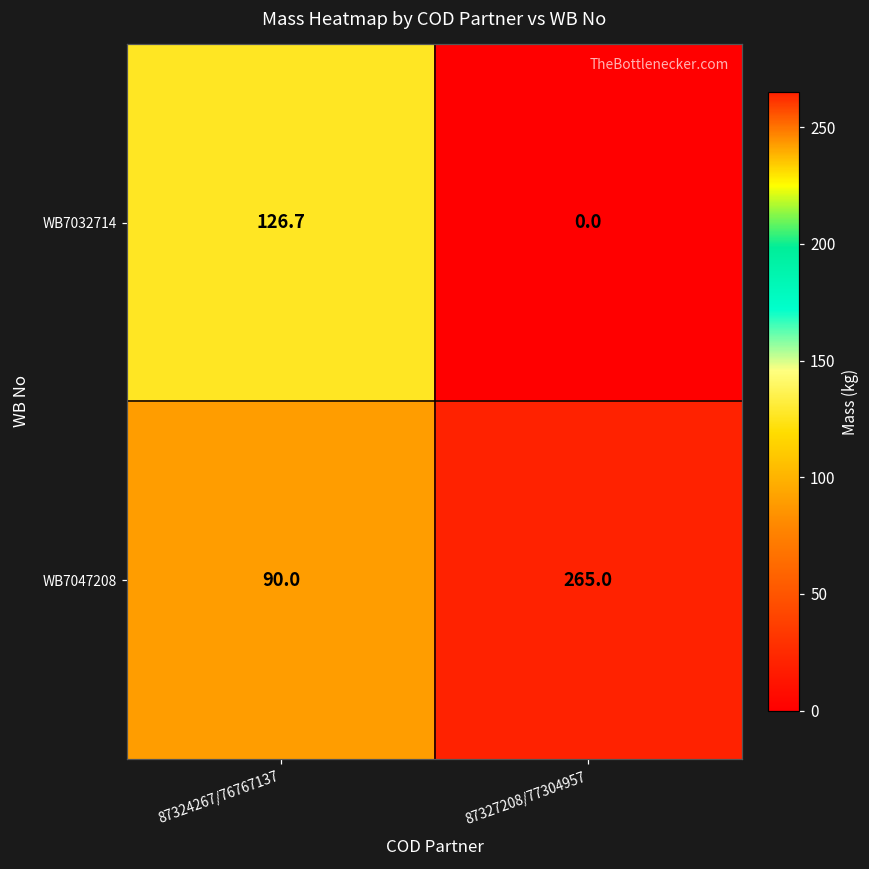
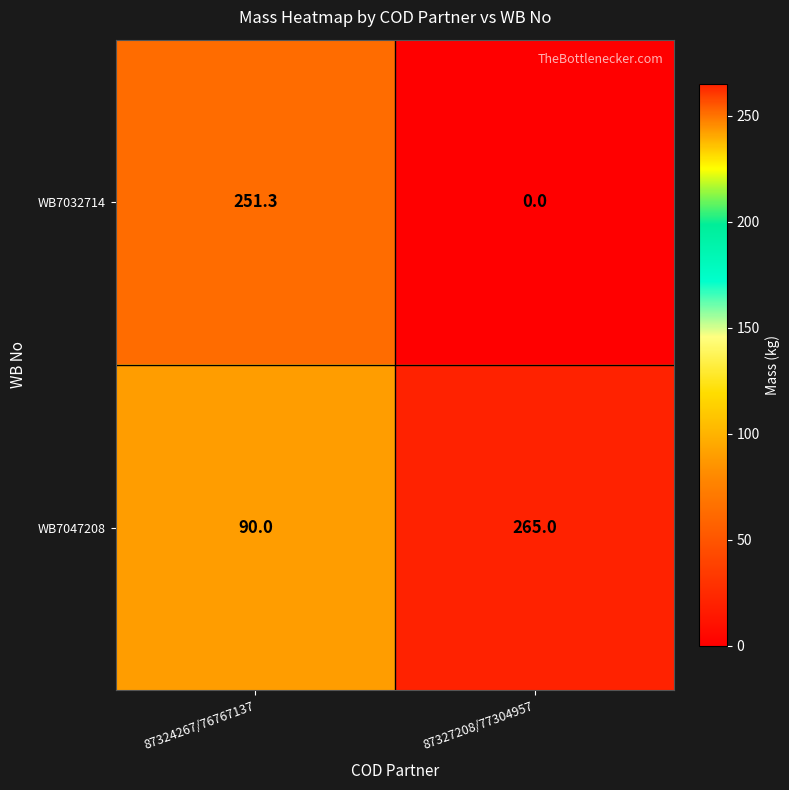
WB7032714, 87324267/76767137: 126.7 -> 251.3
